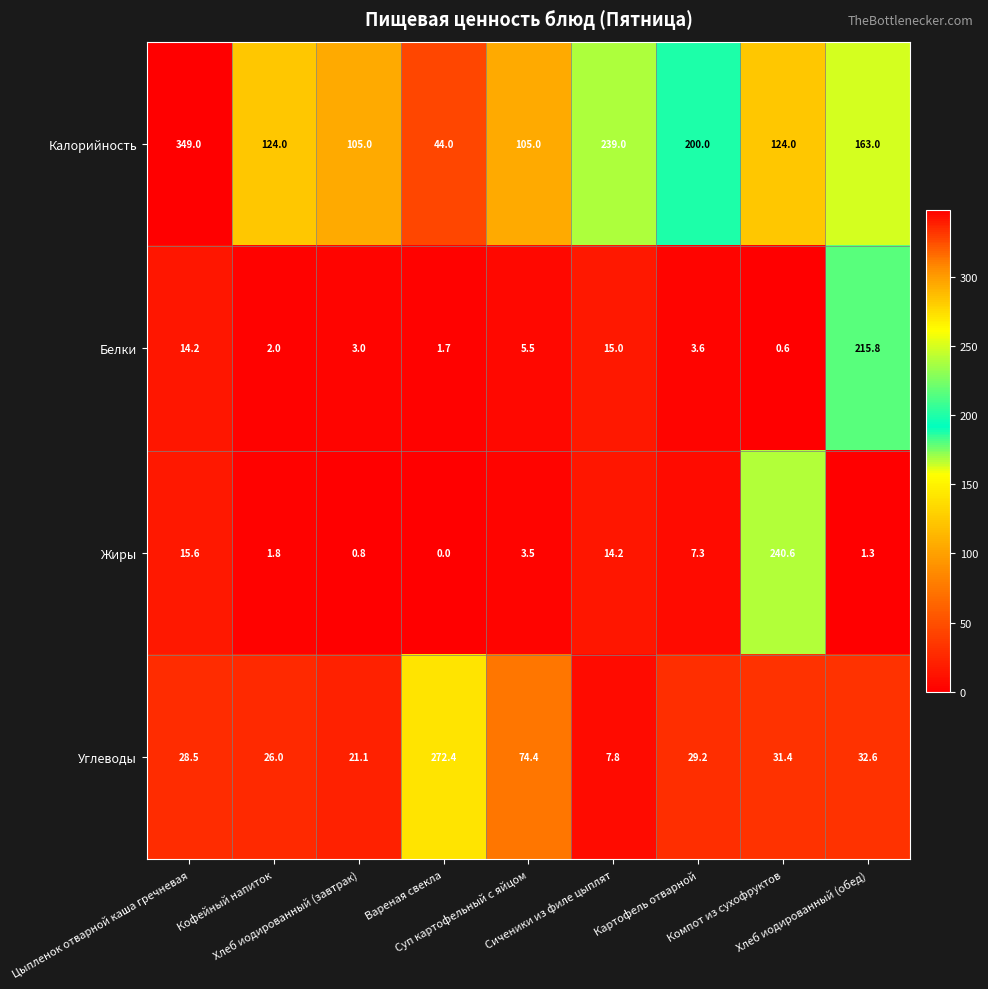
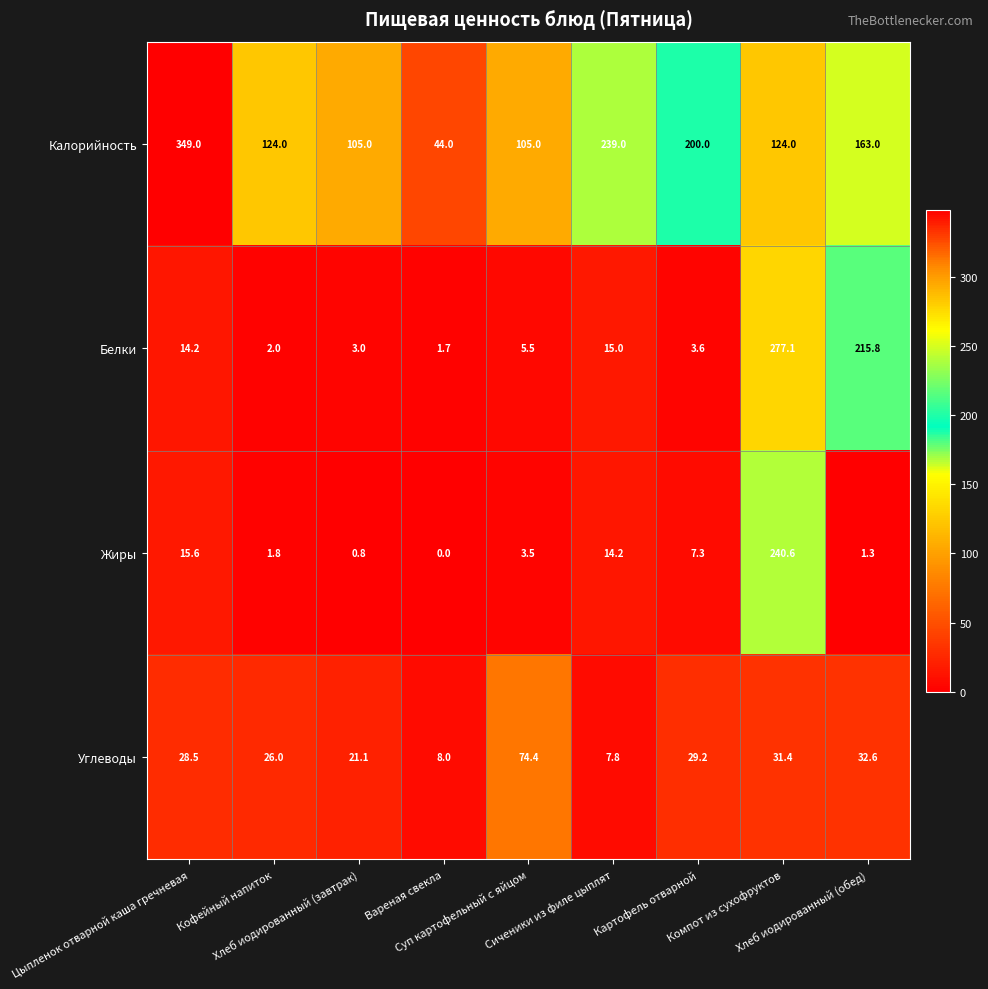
Белки, Компот из сухофруктов: 0.6 -> 277.1
Углеводы, Вареная свекла: 272.4 -> 8.0
